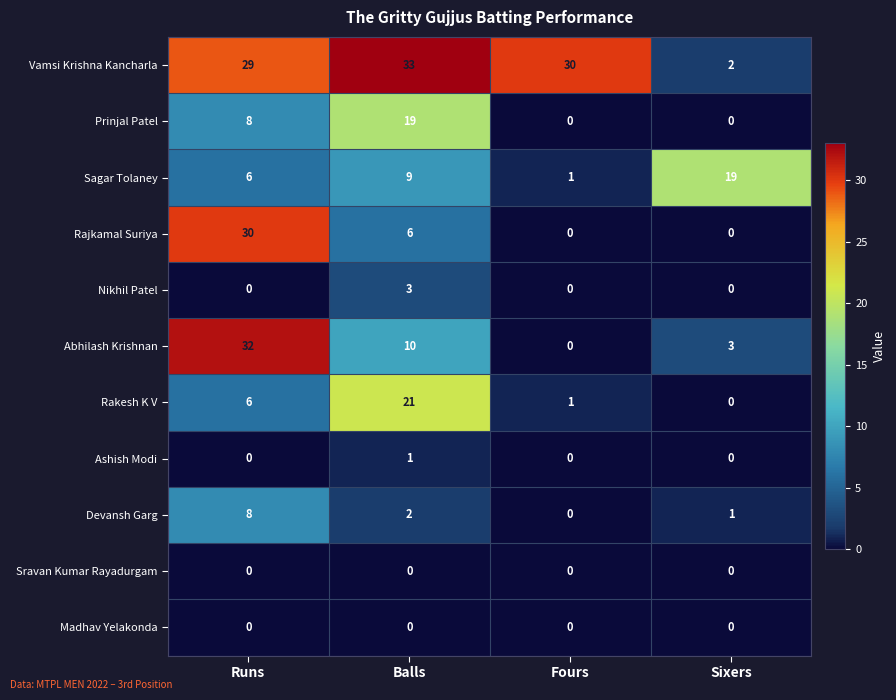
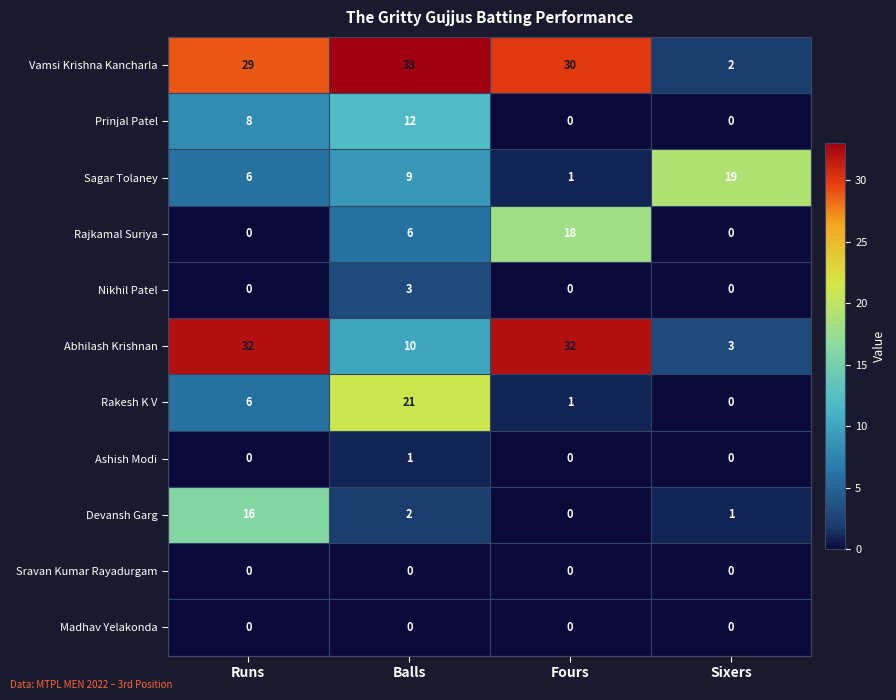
Prinjal Patel, Balls: 19 -> 12
Rajkamal Suriya, Runs: 30 -> 0
Rajkamal Suriya, Fours: 0 -> 18
Abhilash Krishnan, Fours: 0 -> 32
Devansh Garg, Runs: 8 -> 16
